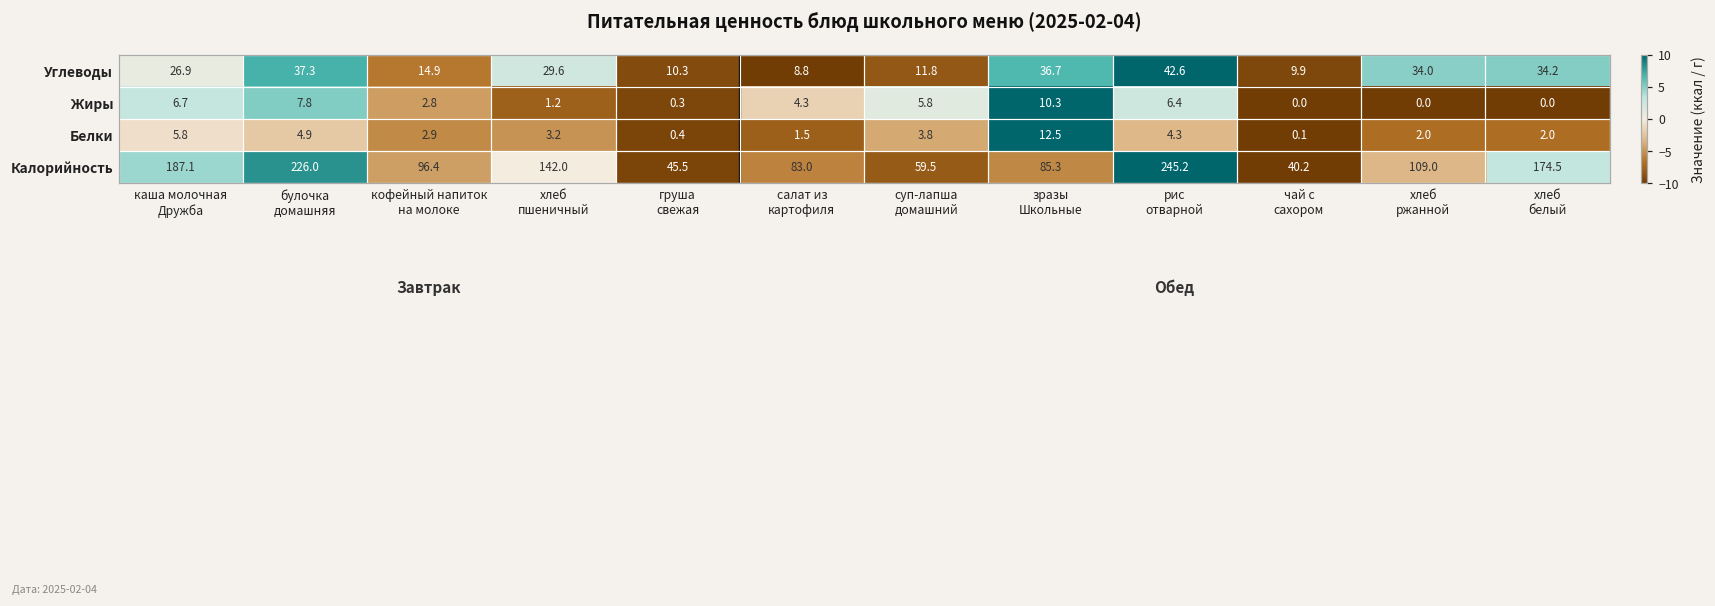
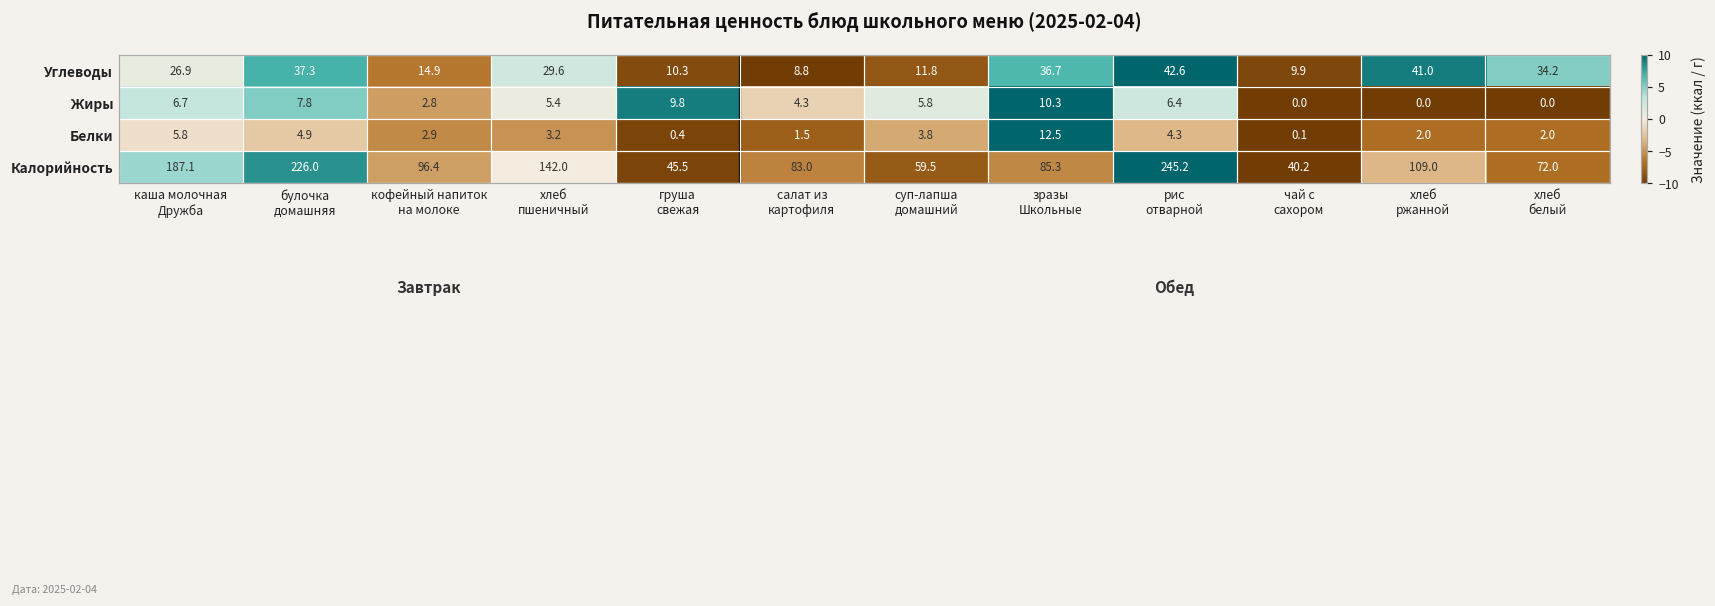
Углеводы, хлеб ржанной: 34.0 -> 41.0
Жиры, хлеб пшеничный: 1.2 -> 5.4
Жиры, груша свежая: 0.3 -> 9.8
Калорийность, хлеб белый: 174.5 -> 72.0
